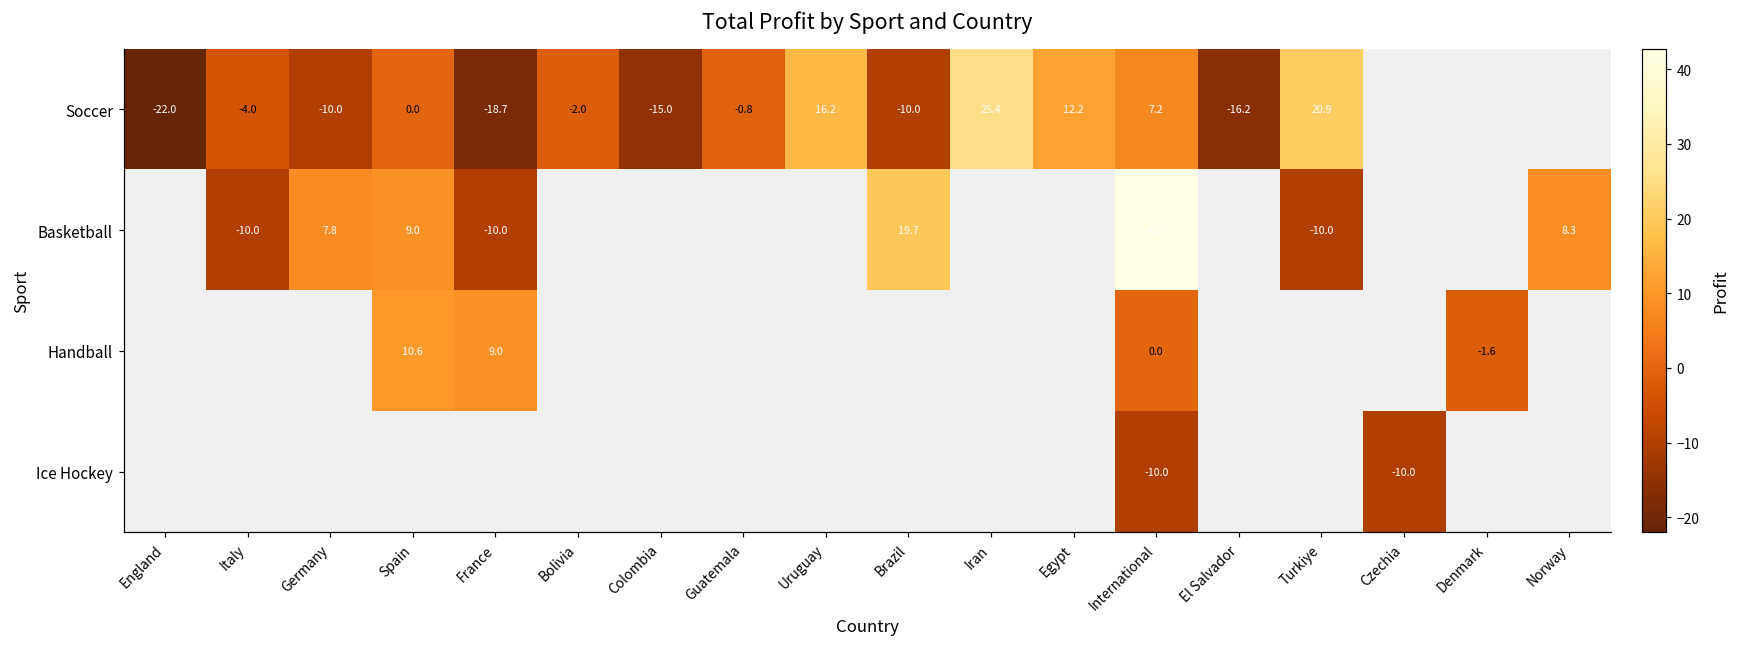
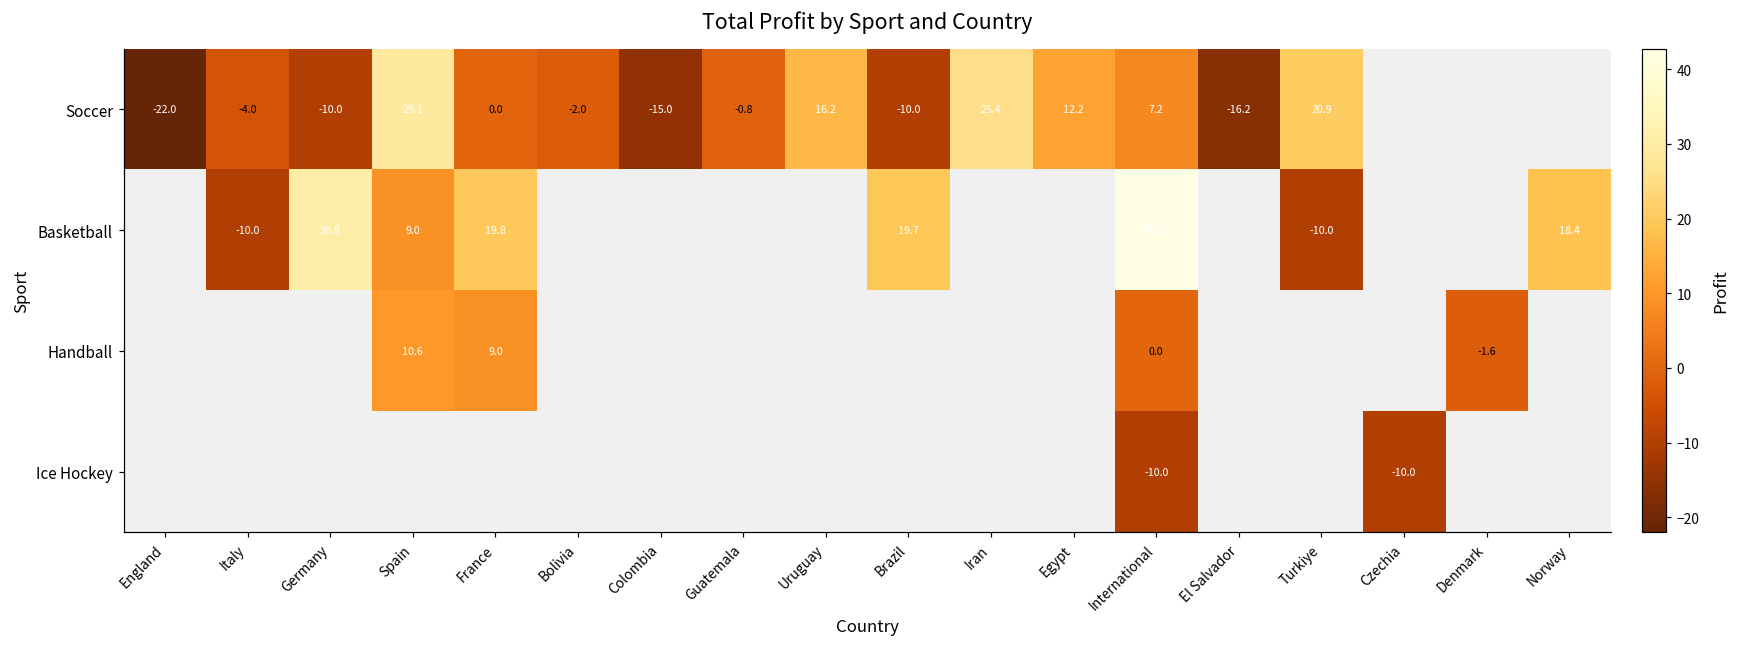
Soccer, Spain: 0.0 -> 29.1
Soccer, France: -18.7 -> 0.0
Basketball, Germany: 7.8 -> 30.8
Basketball, France: -10.0 -> 19.8
Basketball, Norway: 8.3 -> 18.4
